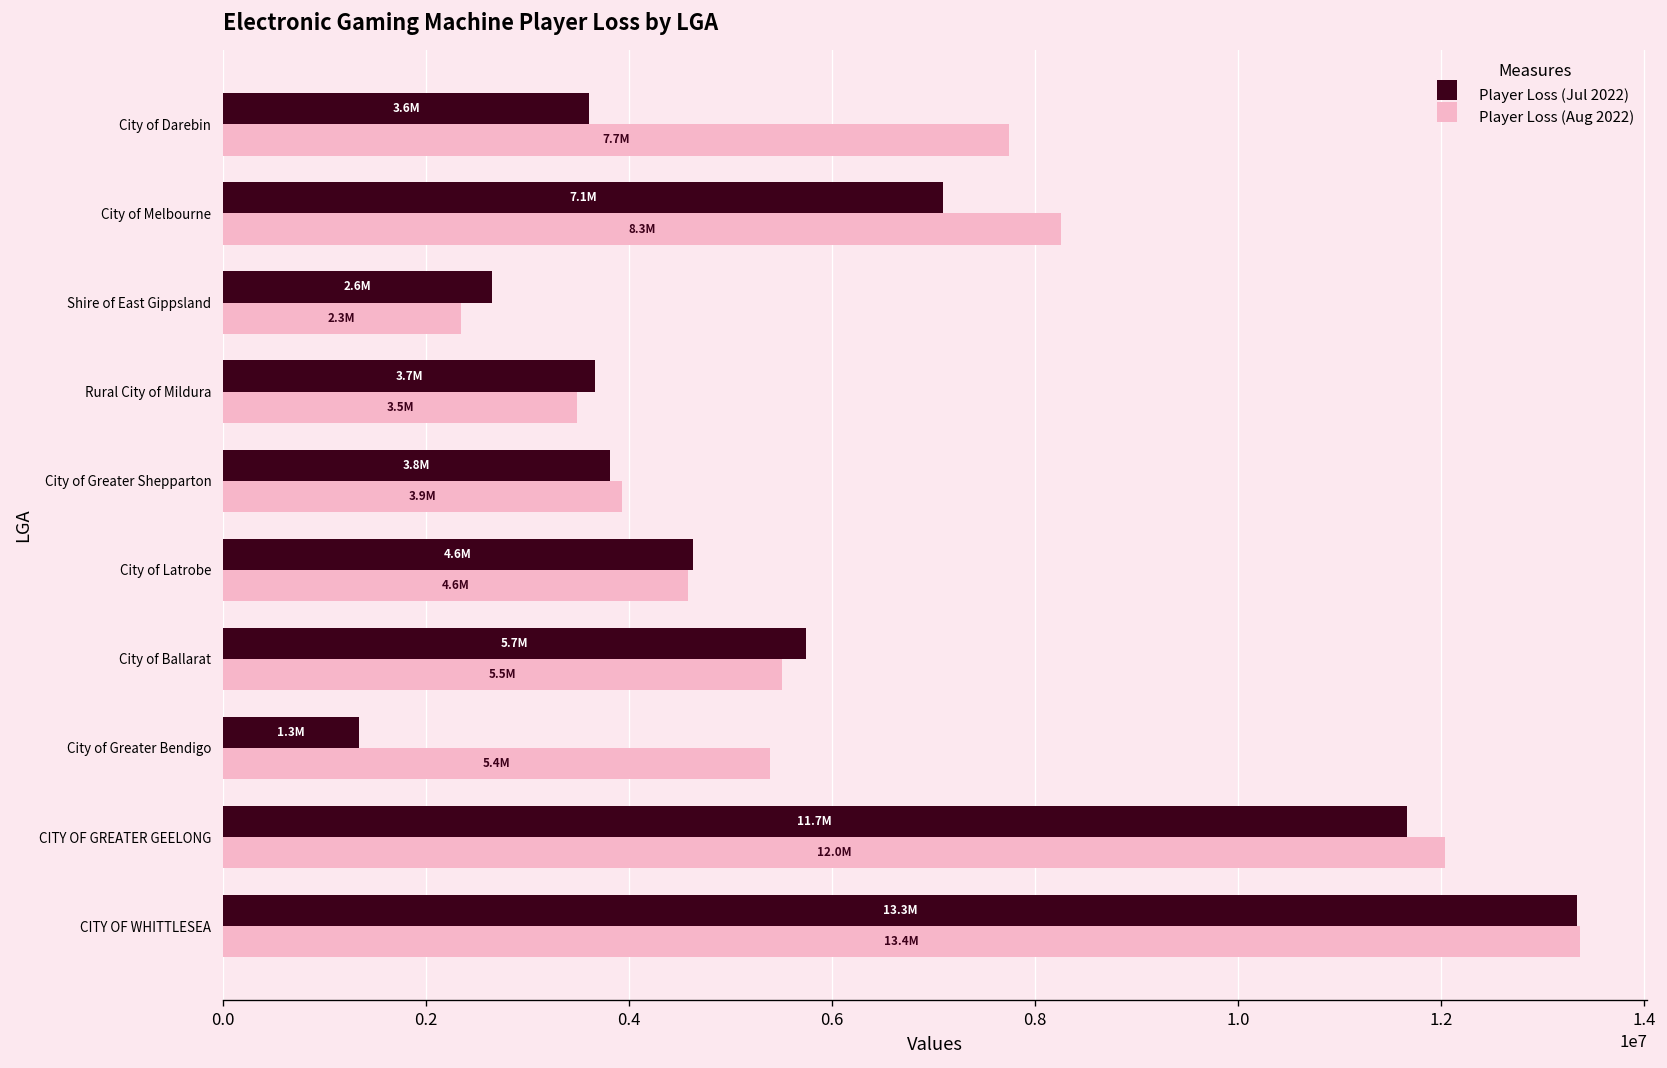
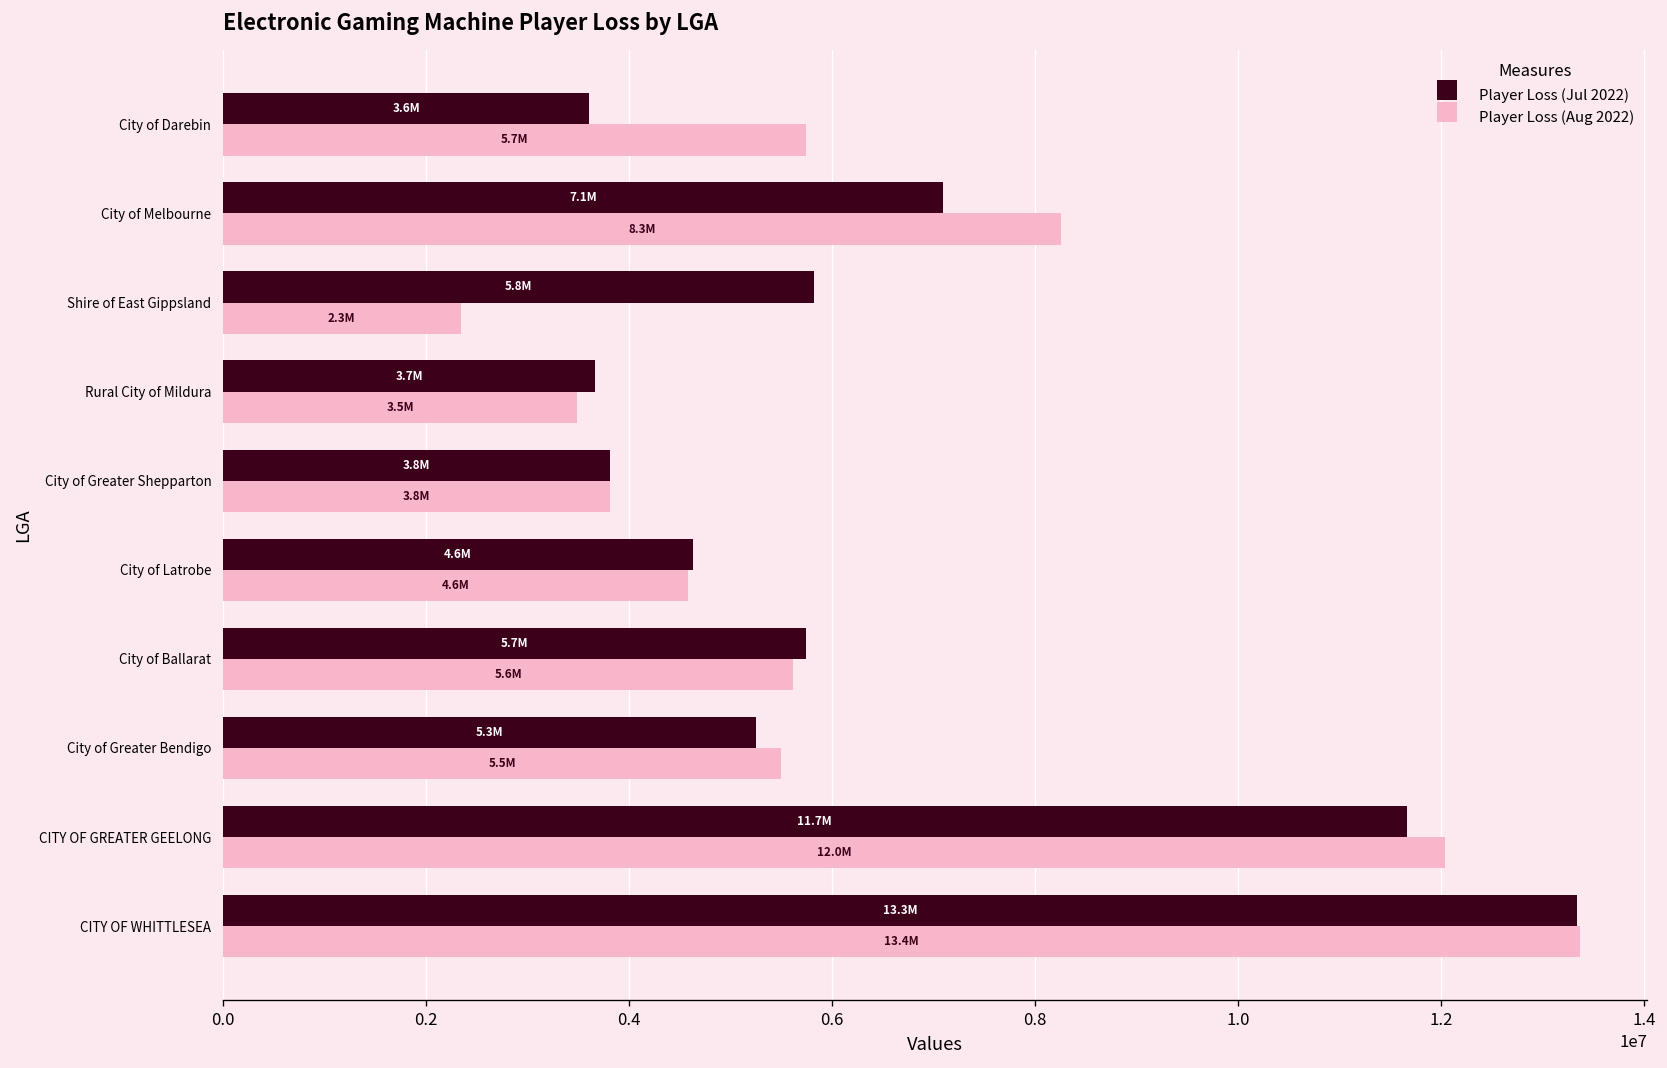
Player Loss (Aug 2022), City of Darebin: 7.7M -> 5.7M
Player Loss (Jul 2022), Shire of East Gippsland: 2.6M -> 5.8M
Player Loss (Aug 2022), City of Greater Shepparton: 3.9M -> 3.8M
Player Loss (Aug 2022), City of Ballarat: 5.5M -> 5.6M
Player Loss (Jul 2022), City of Greater Bendigo: 1.3M -> 5.3M
Player Loss (Aug 2022), City of Greater Bendigo: 5.4M -> 5.5M
